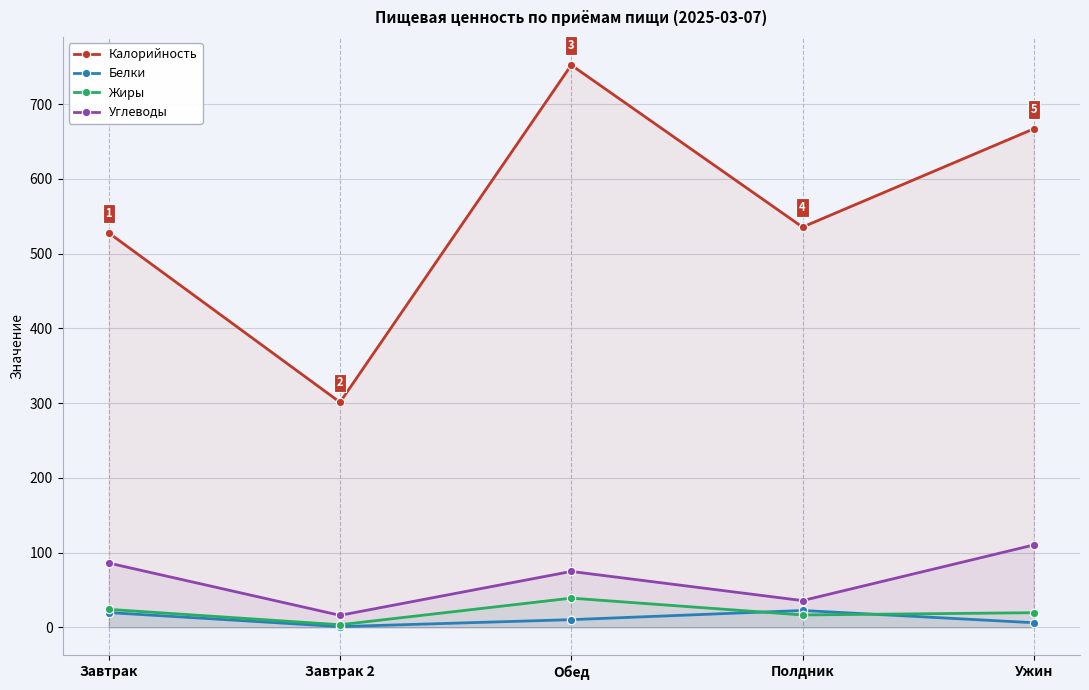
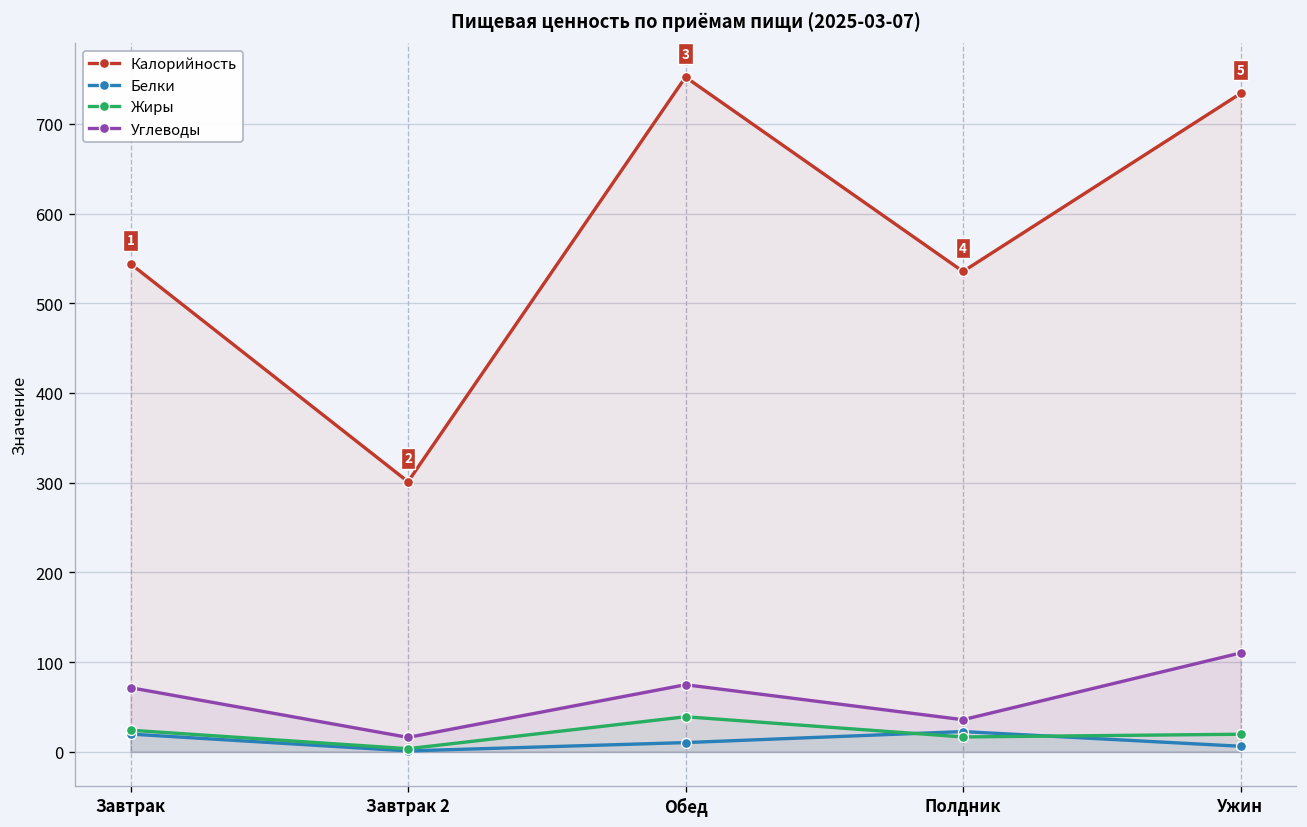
Калорийность, Завтрак: 530 -> 540
Углеводы, Завтрак: 90 -> 70
Калорийность, Ужин: 670 -> 730
